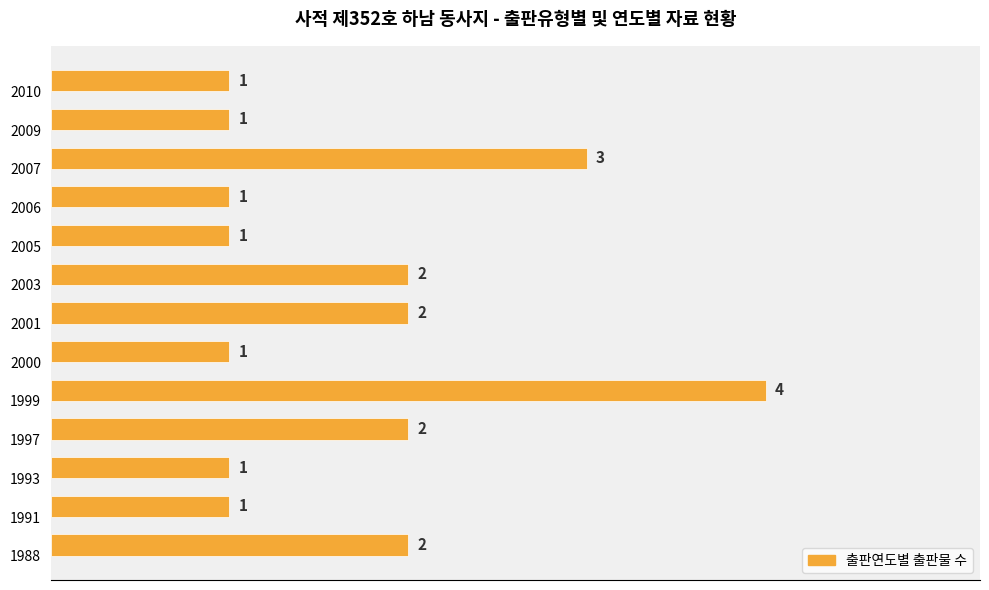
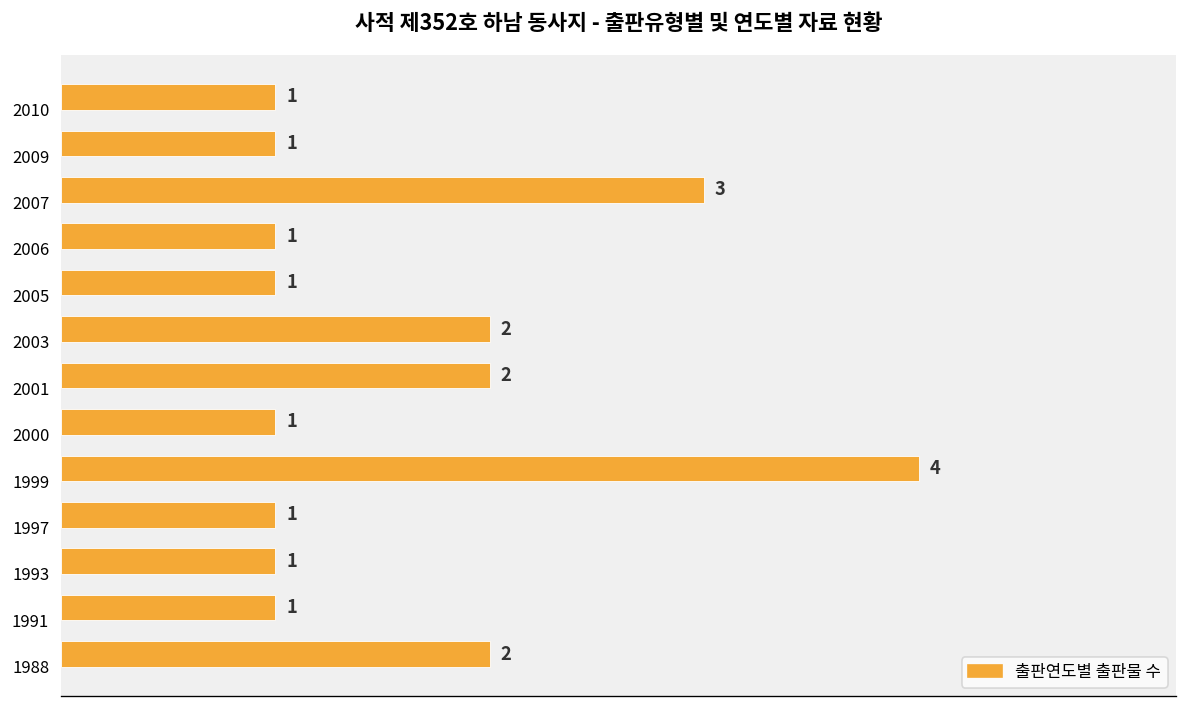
1997: 2 -> 1
